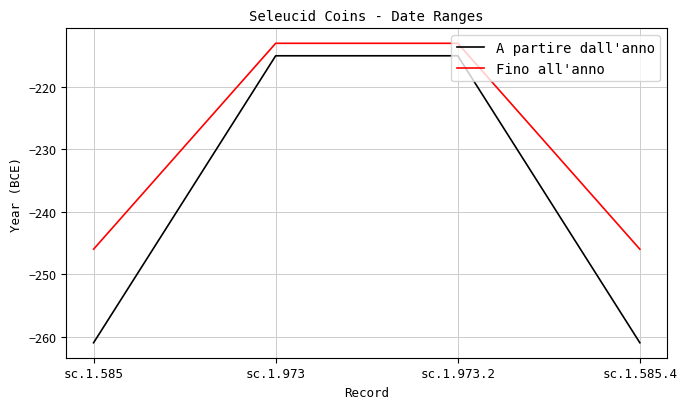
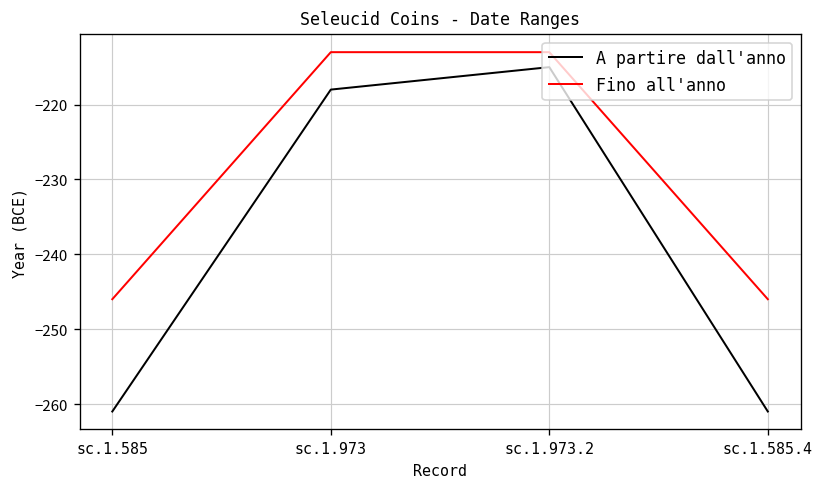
A partire dall'anno, sc.1.973: -215 -> -218
